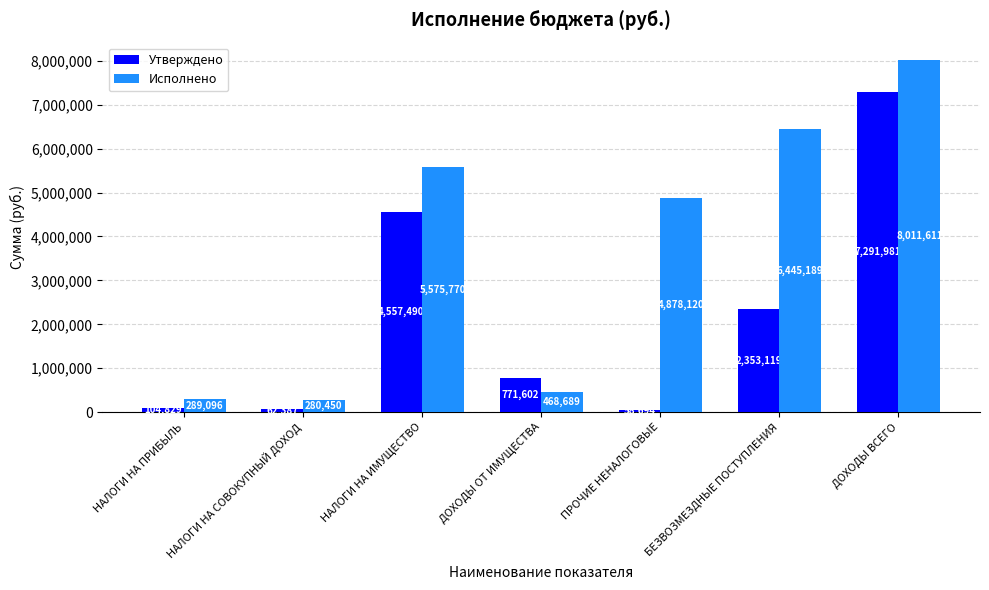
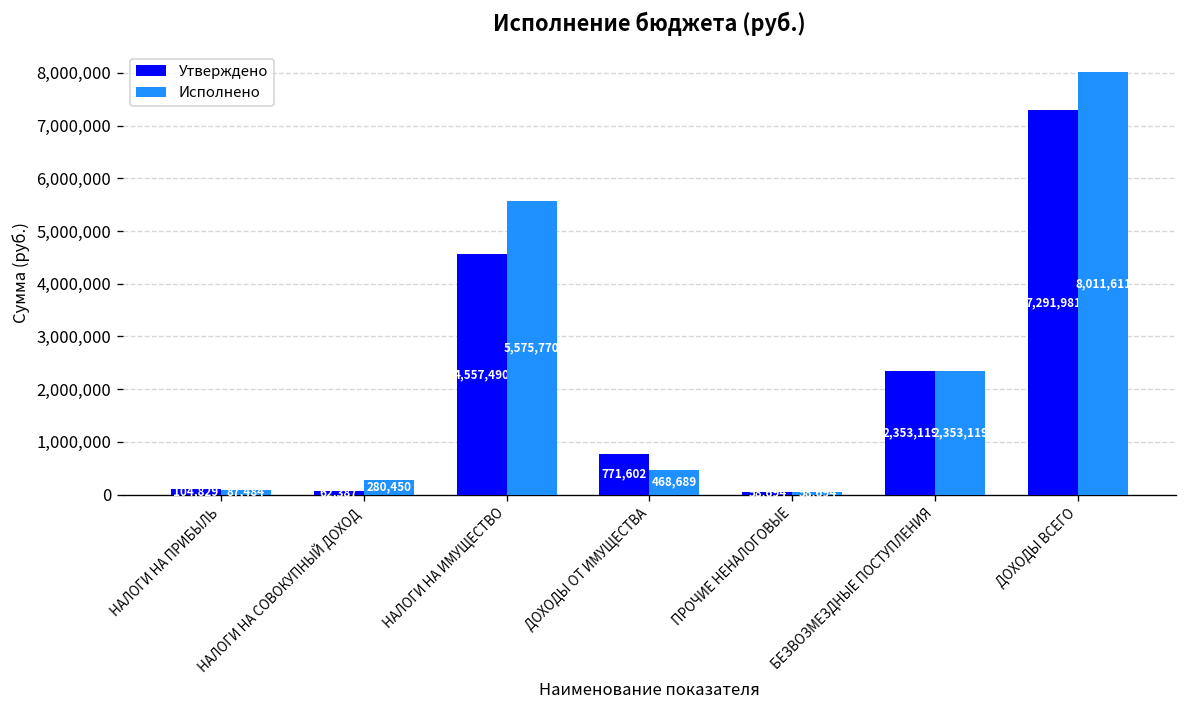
Исполнено, НАЛОГИ НА ПРИБЫЛЬ: 300,000 -> 100,000
Исполнено, ПРОЧИЕ НЕНАЛОГОВЫЕ: 4,900,000 -> 100,000
Исполнено, БЕЗВОЗМЕЗДНЫЕ ПОСТУПЛЕНИЯ: 6,445,189 -> 2,353,119
